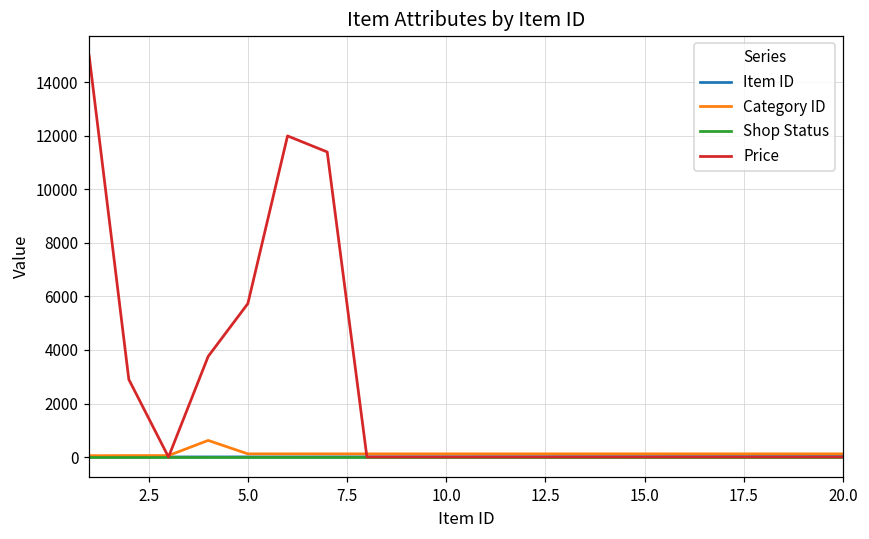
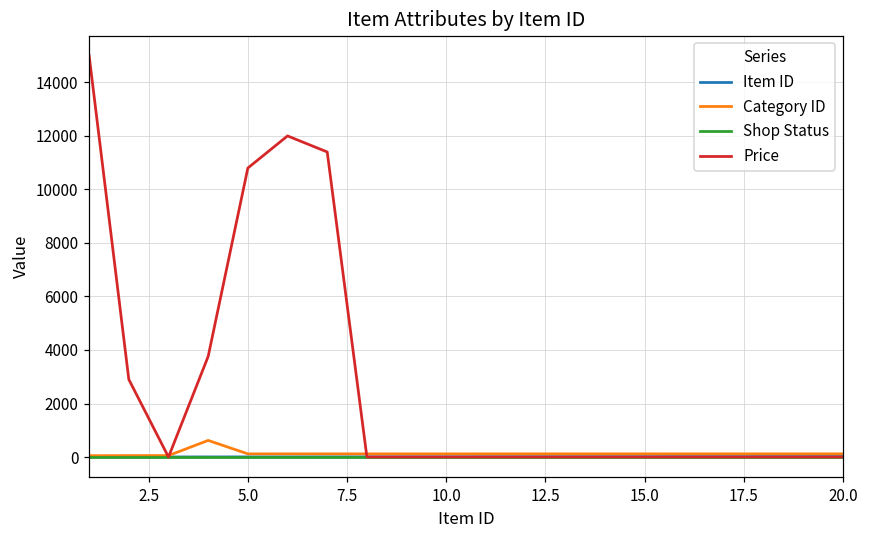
Price, 5.0: 5700 -> 10800
